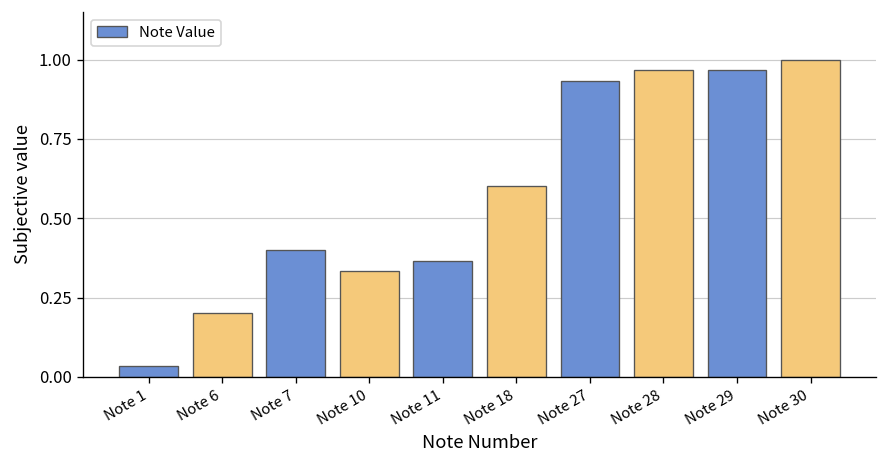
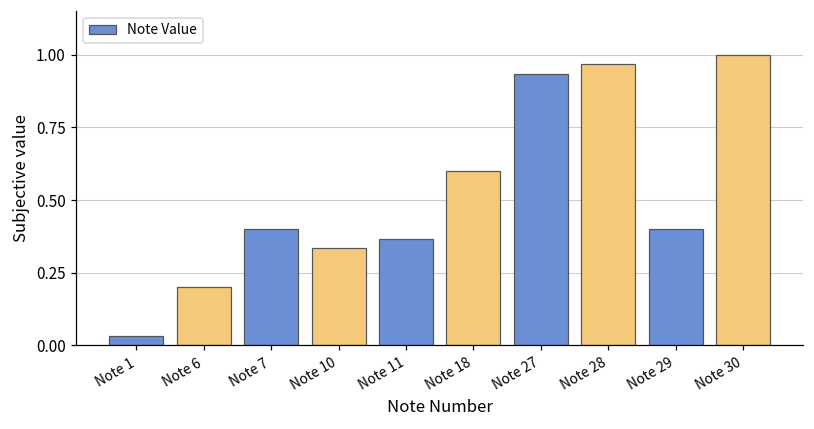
Note 29: 0.97 -> 0.40
